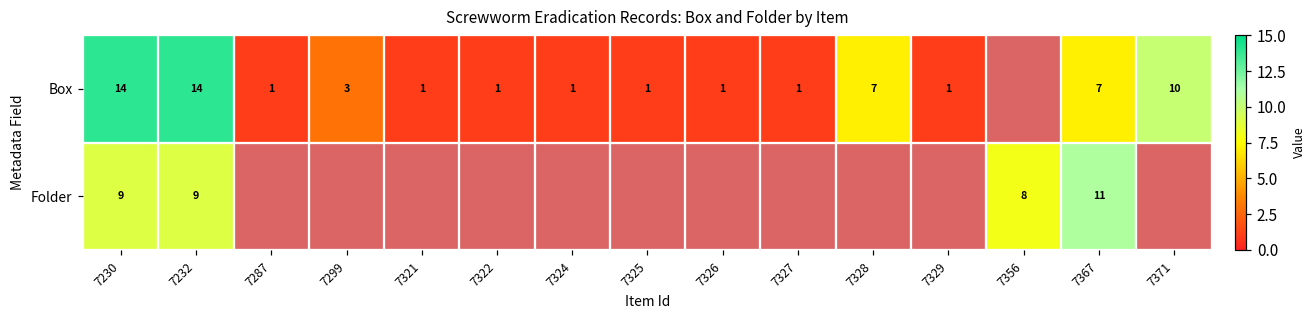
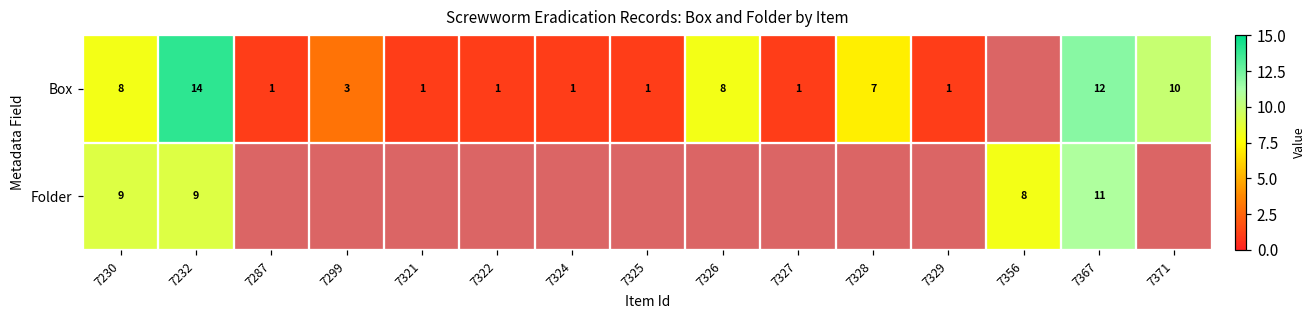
Box, 7230: 14 -> 8
Box, 7326: 1 -> 8
Box, 7367: 7 -> 12
